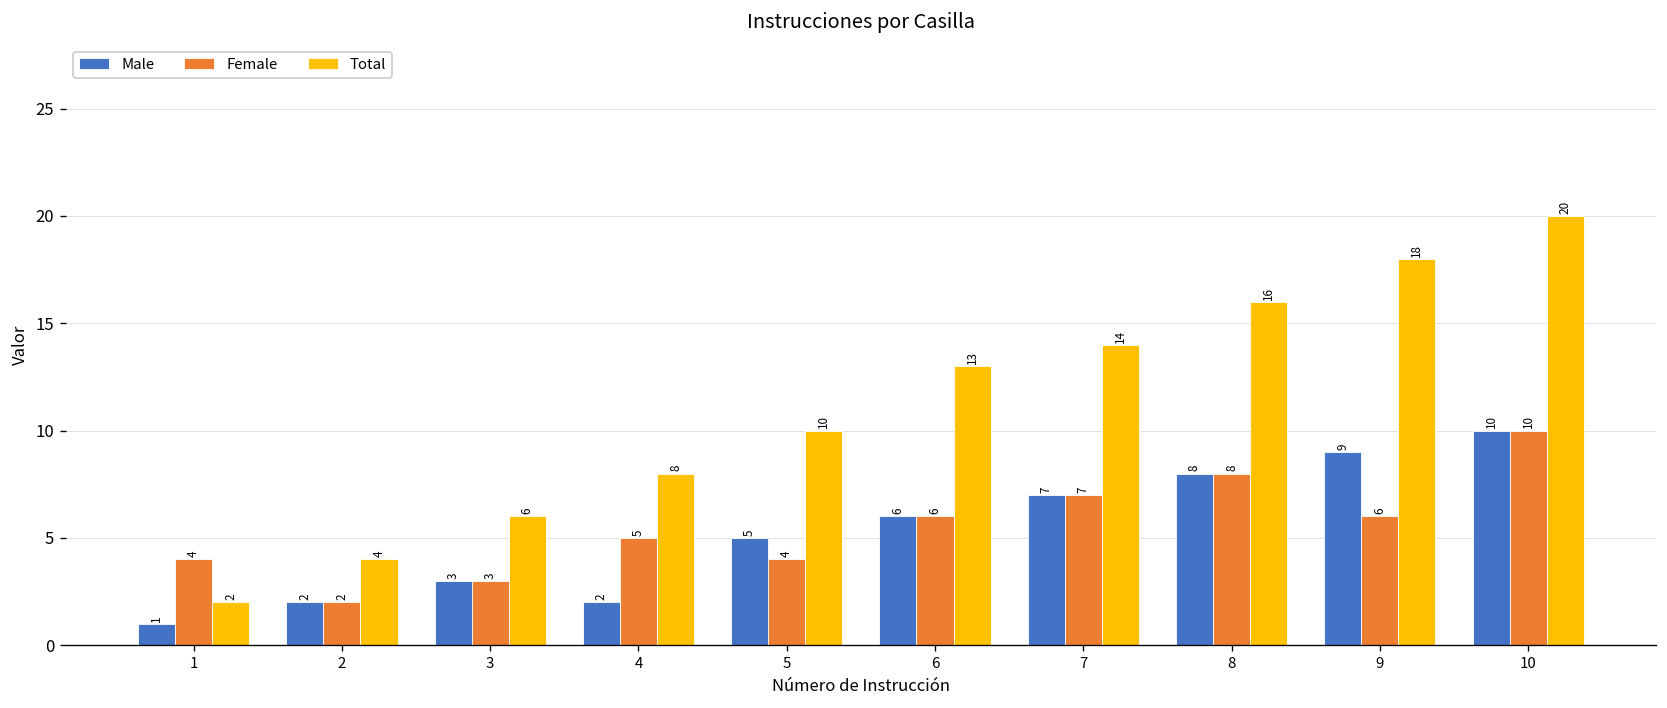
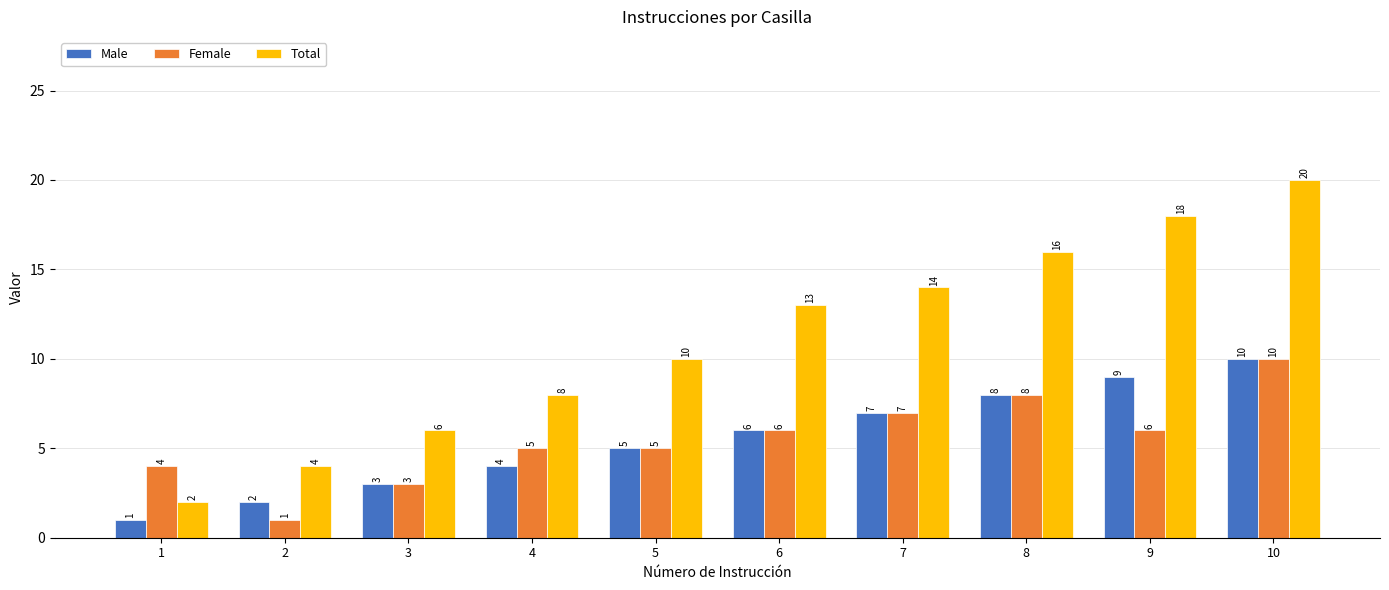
Female, 2: 2 -> 1
Male, 4: 2 -> 4
Female, 5: 4 -> 5
